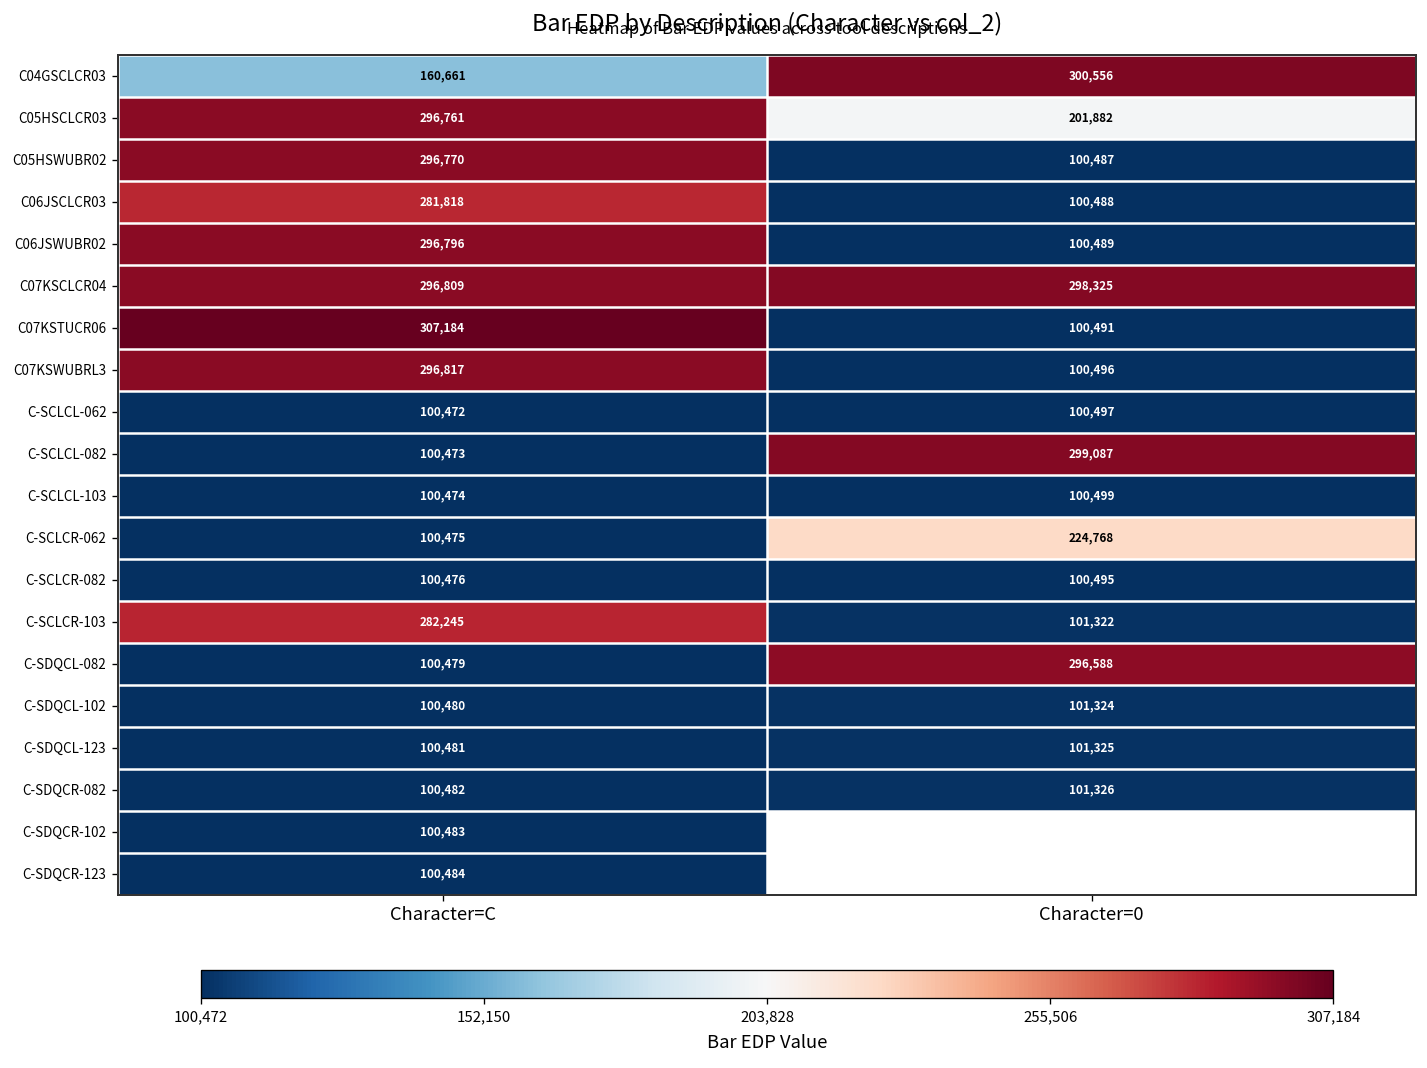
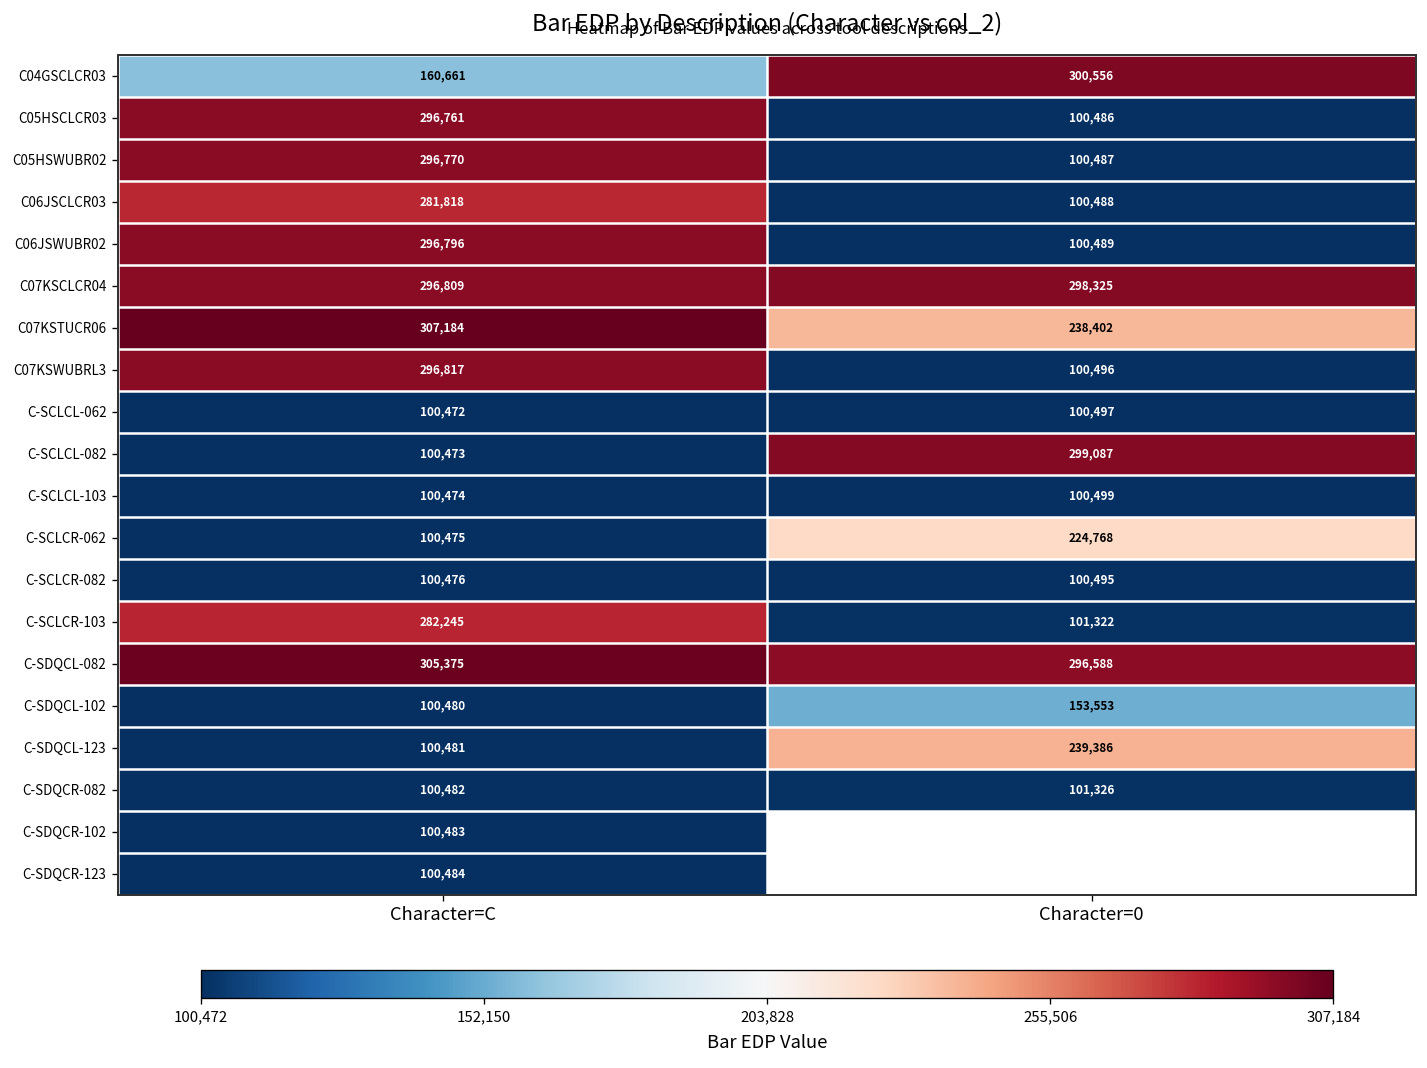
C05HSCLCR03, Character=0: 201,882 -> 100,486
C07KSTUCR06, Character=0: 100,491 -> 238,402
C-SDQCL-082, Character=C: 100,479 -> 305,375
C-SDQCL-102, Character=0: 101,324 -> 153,553
C-SDQCL-123, Character=0: 101,325 -> 239,386
